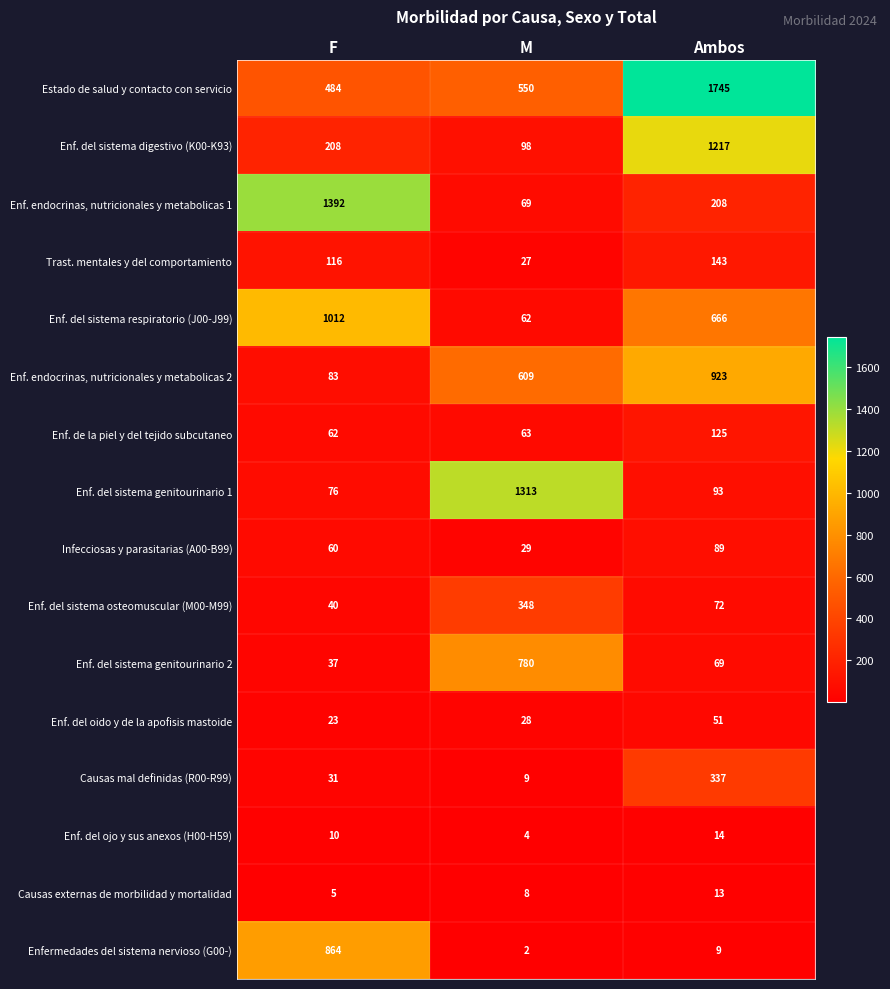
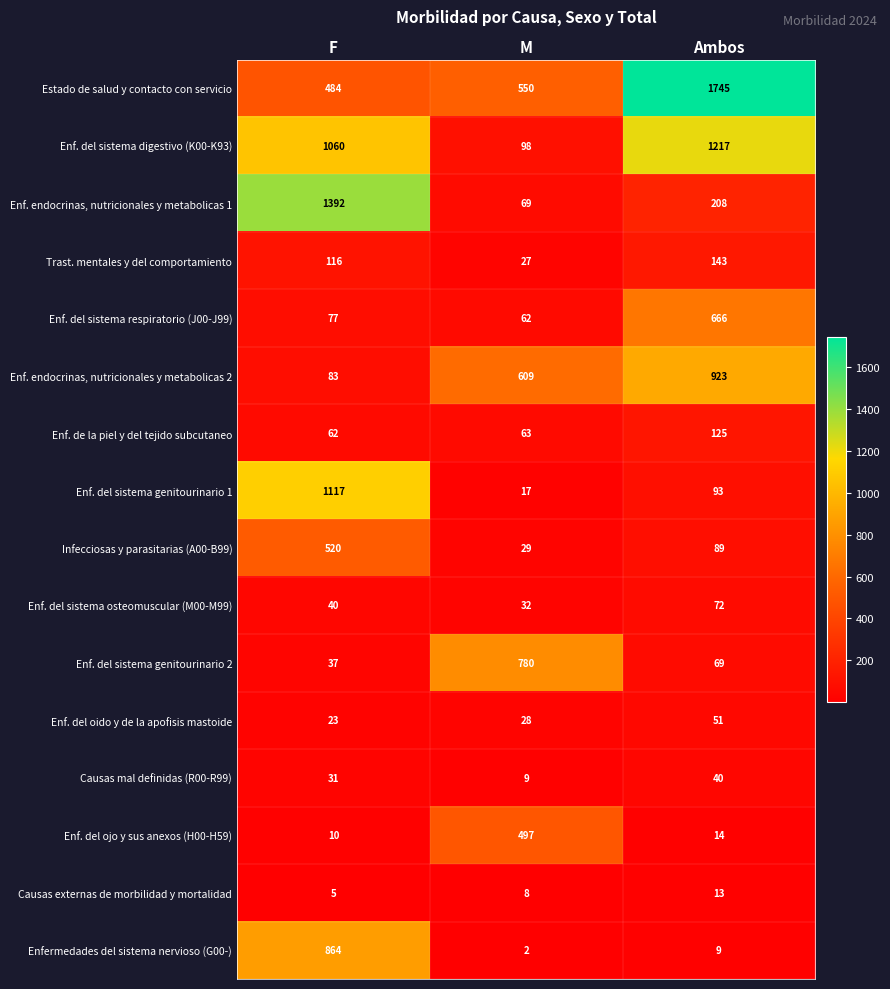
Enf. del sistema digestivo (K00-K93), F: 208 -> 1060
Enf. del sistema respiratorio (J00-J99), F: 1012 -> 77
Enf. del sistema genitourinario 1, F: 76 -> 1117
Enf. del sistema genitourinario 1, M: 1313 -> 17
Infecciosas y parasitarias (A00-B99), F: 60 -> 520
Enf. del sistema osteomuscular (M00-M99), M: 348 -> 32
Causas mal definidas (R00-R99), Ambos: 337 -> 40
Enf. del ojo y sus anexos (H00-H59), M: 4 -> 497
